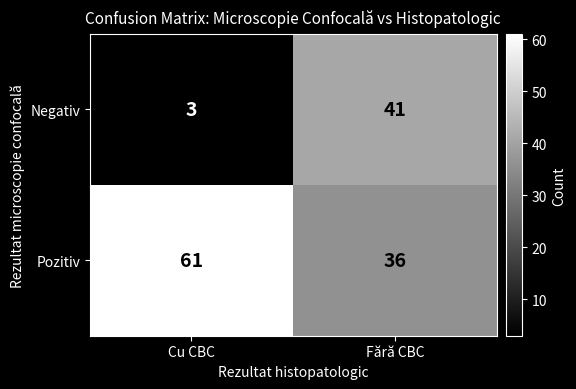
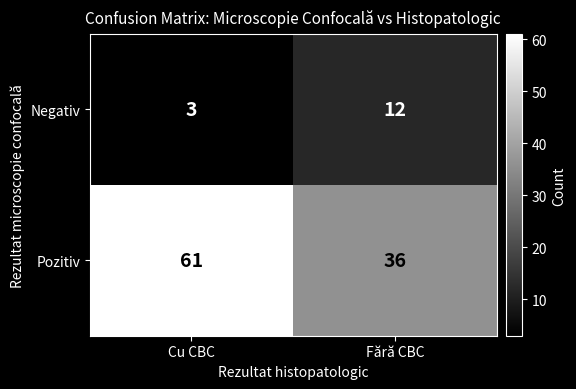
Negativ, Fără CBC: 41 -> 12
